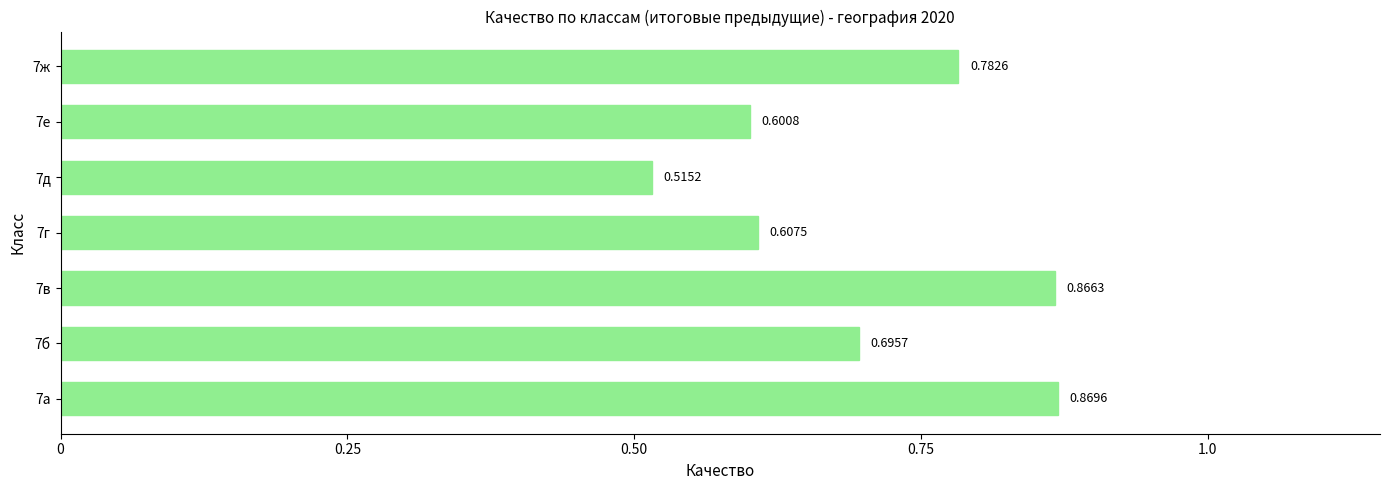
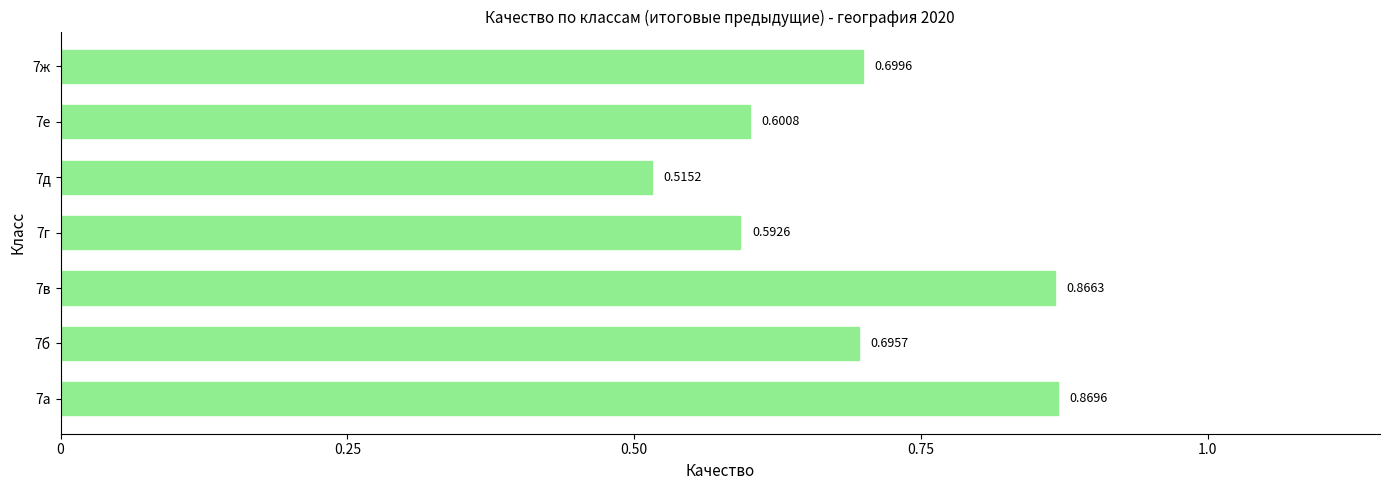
7ж: 0.7826 -> 0.6996
7г: 0.6075 -> 0.5926
